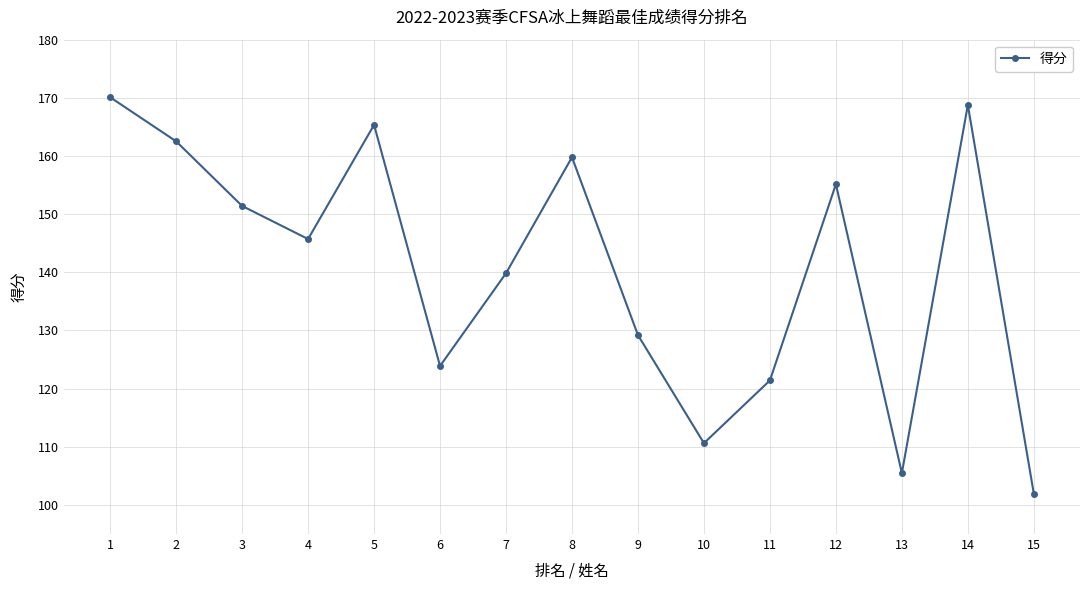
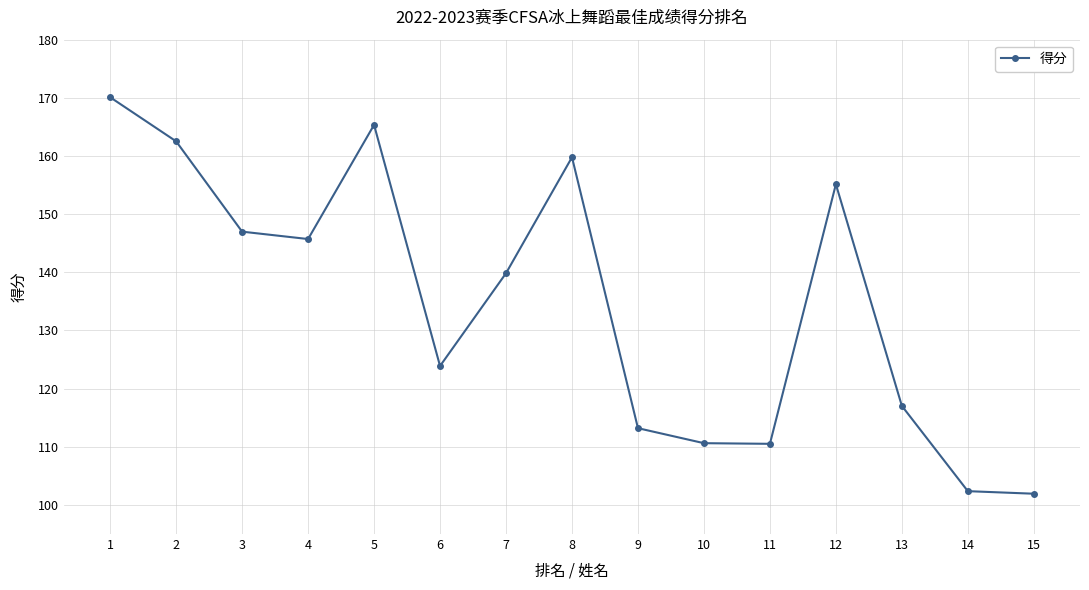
3: 151 -> 147
9: 129 -> 113
11: 121 -> 111
13: 105 -> 117
14: 169 -> 102
